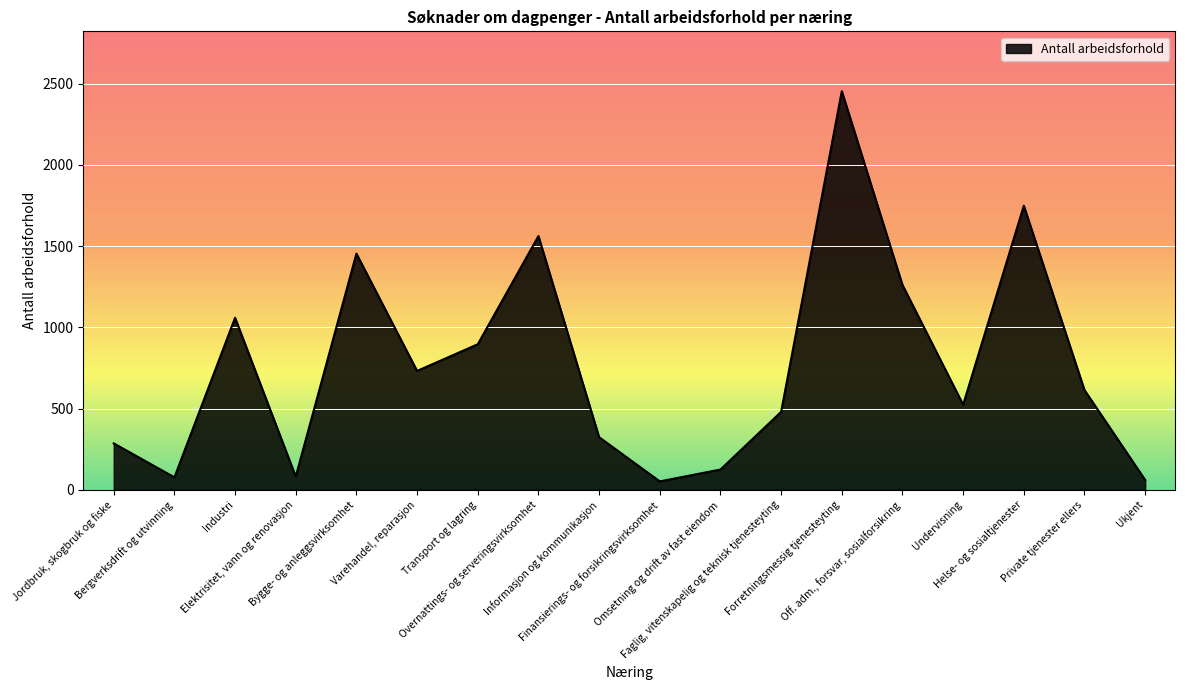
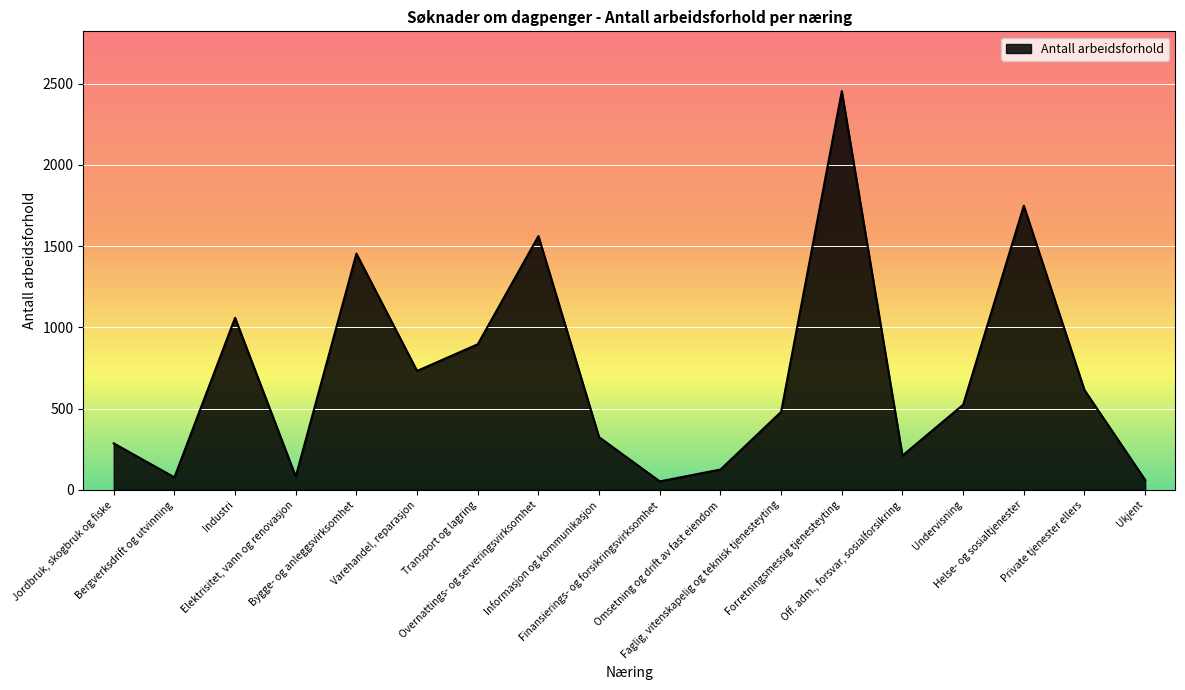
Off. adm., forsvar, sosialforsikring: 1260 -> 210
